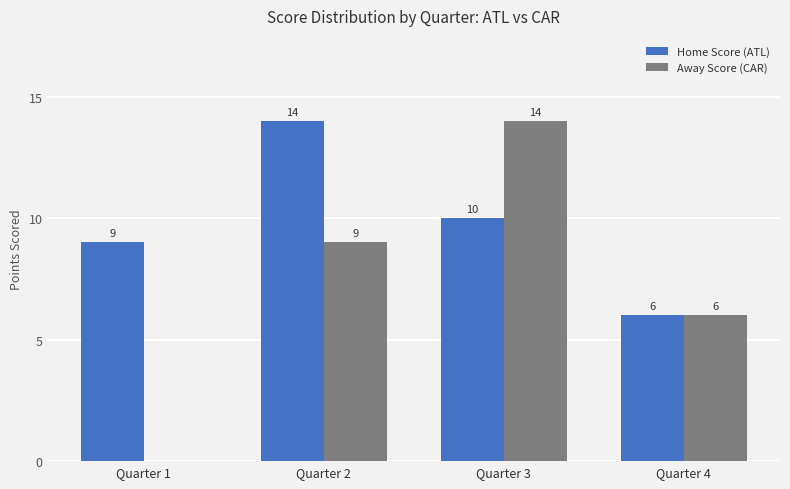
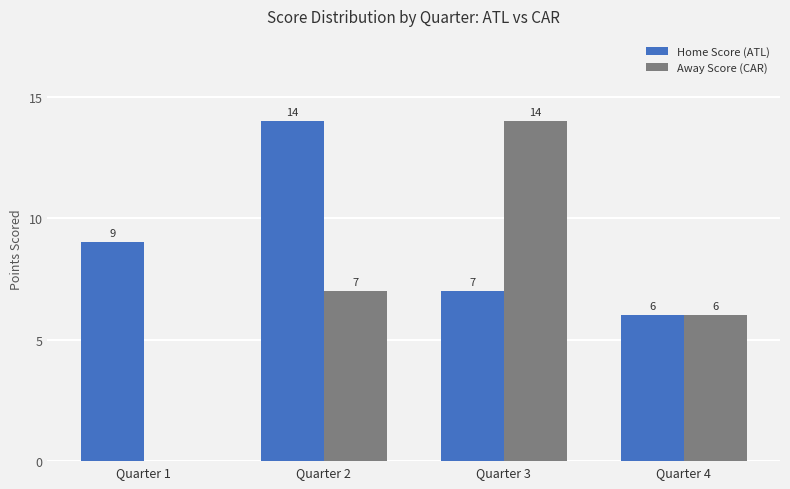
Away Score (CAR), Quarter 2: 9 -> 7
Home Score (ATL), Quarter 3: 10 -> 7
